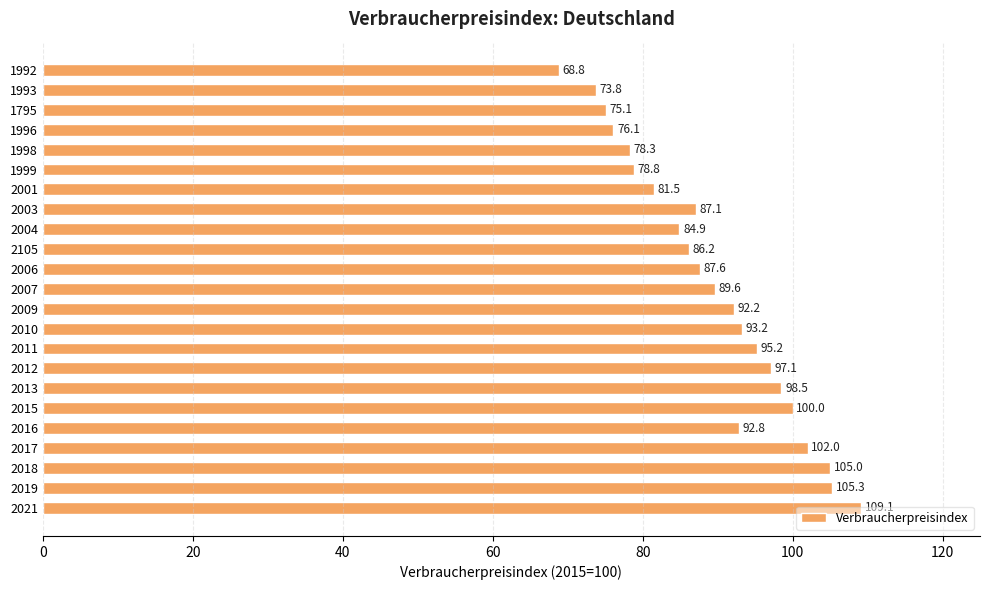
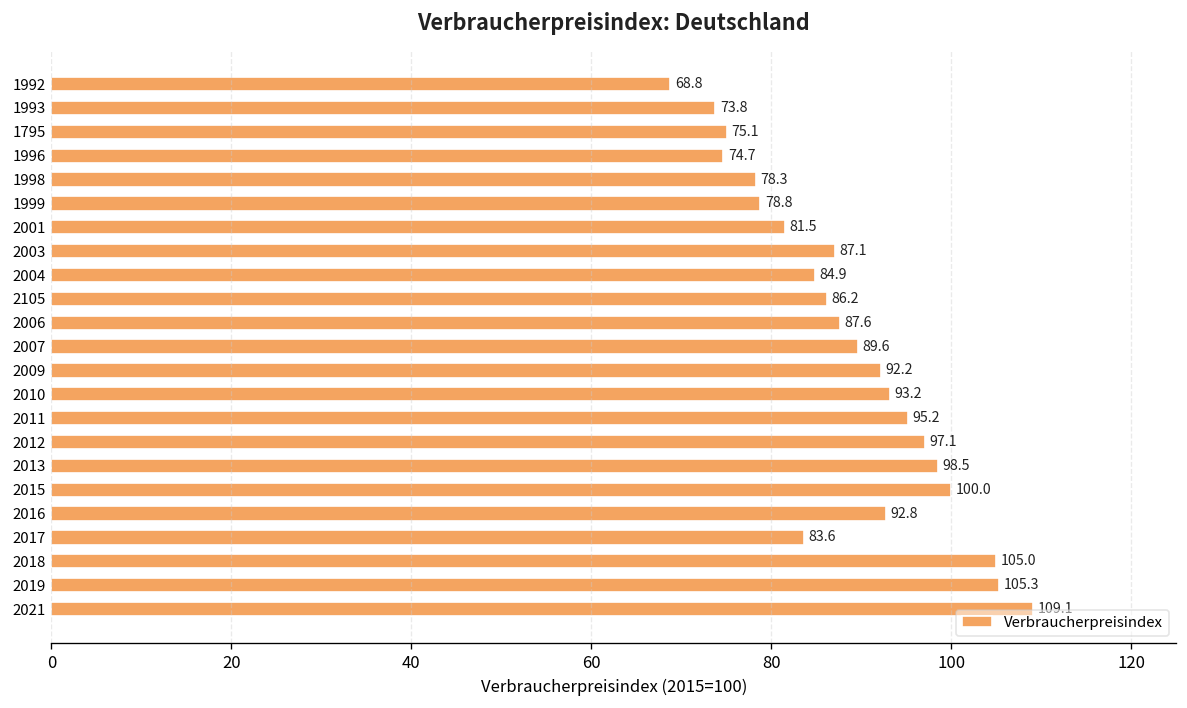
1996: 76.1 -> 74.7
2017: 102.0 -> 83.6
